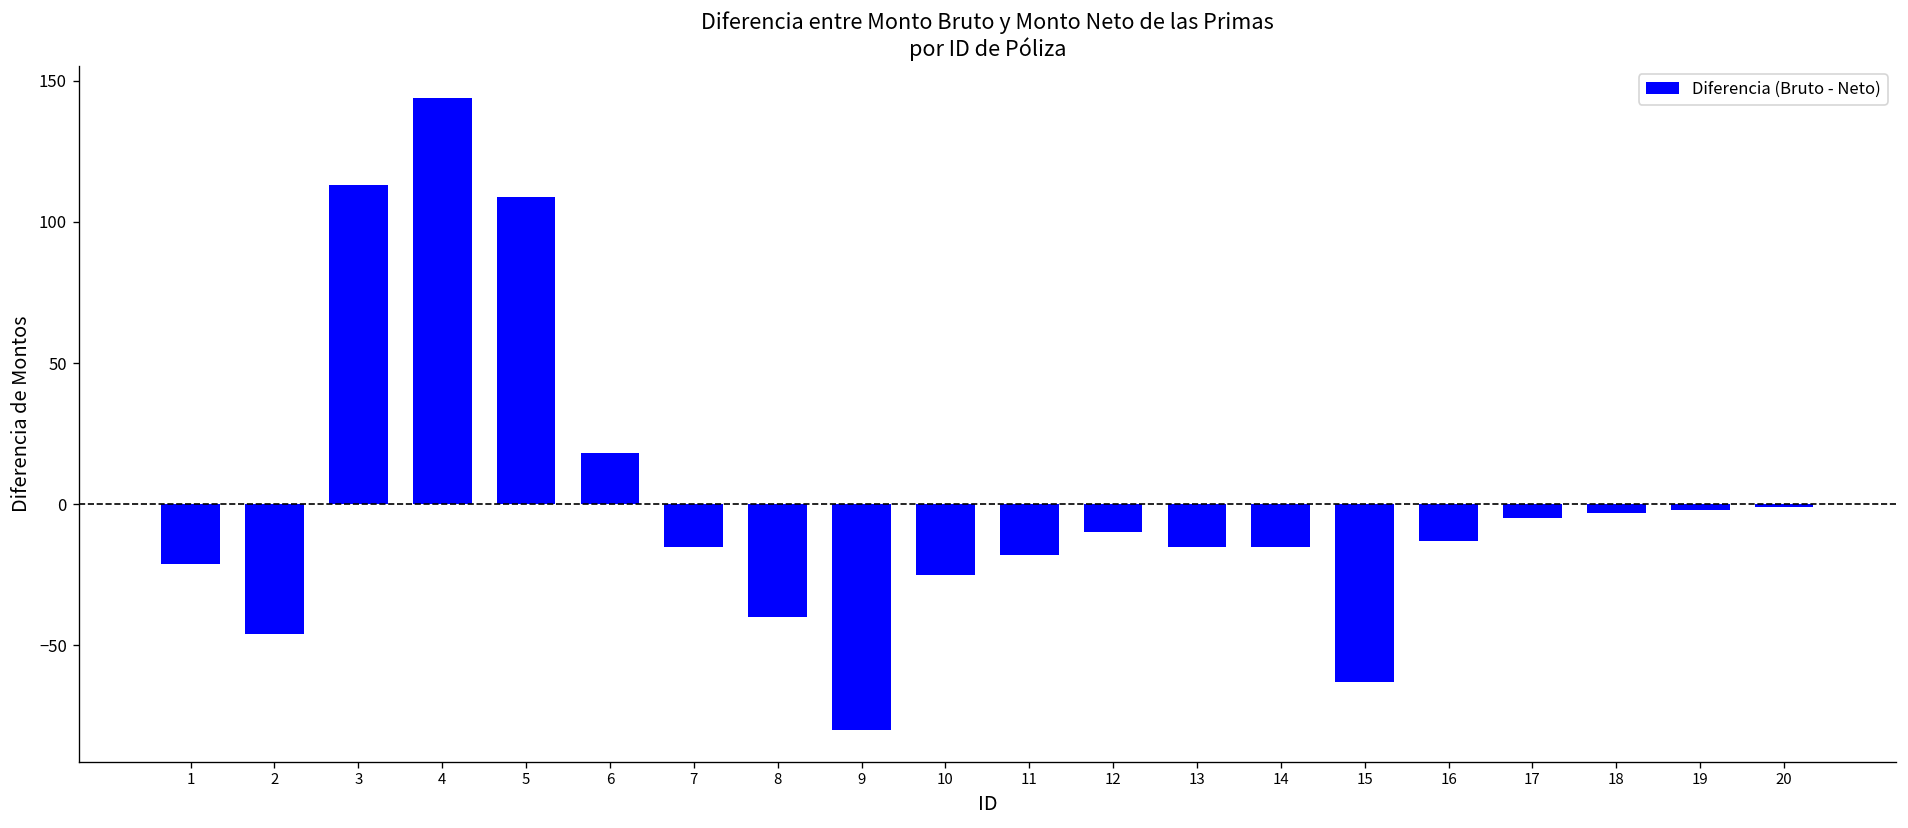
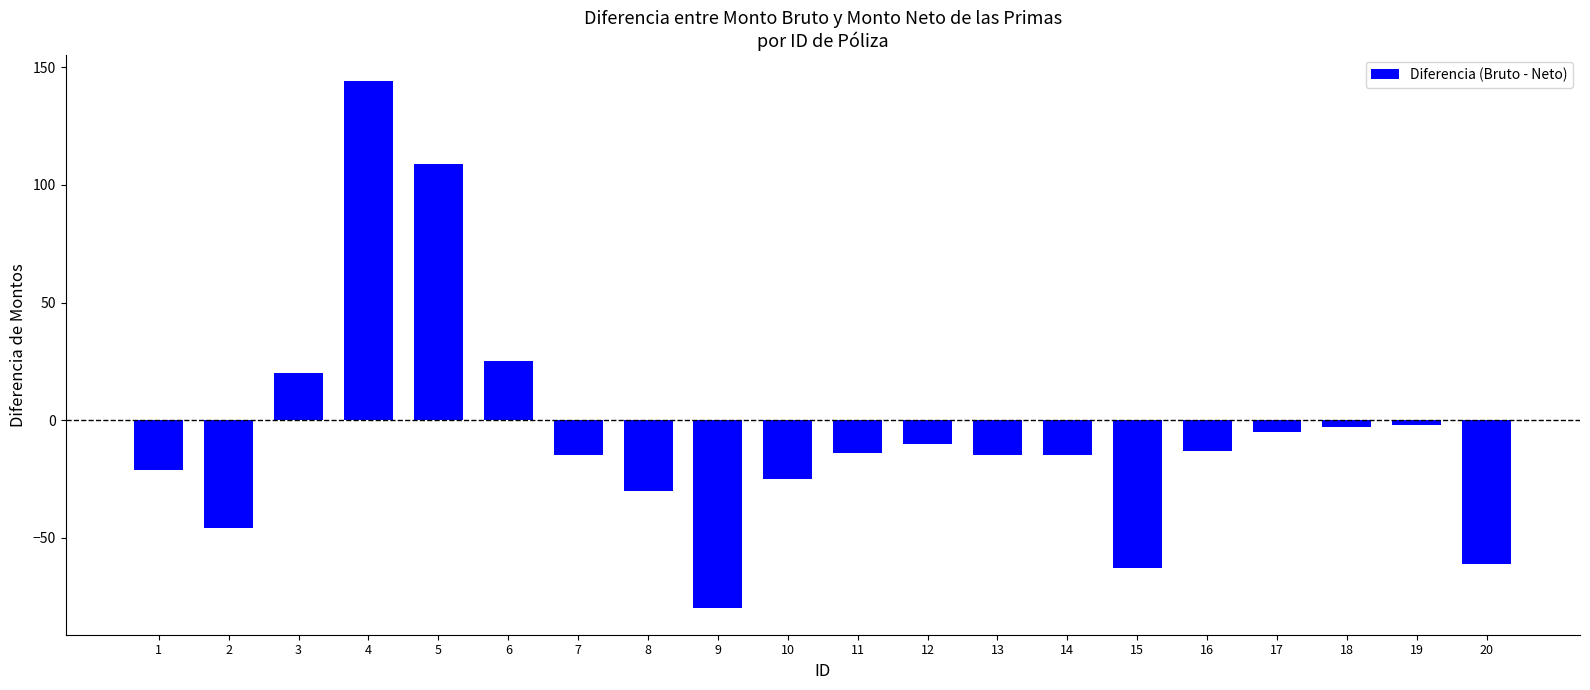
3: 113 -> 20
6: 18 -> 25
8: -40 -> -30
11: -18 -> -14
20: -1 -> -61
